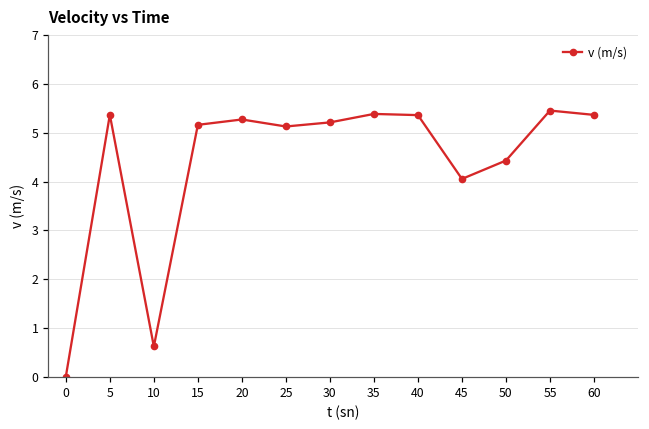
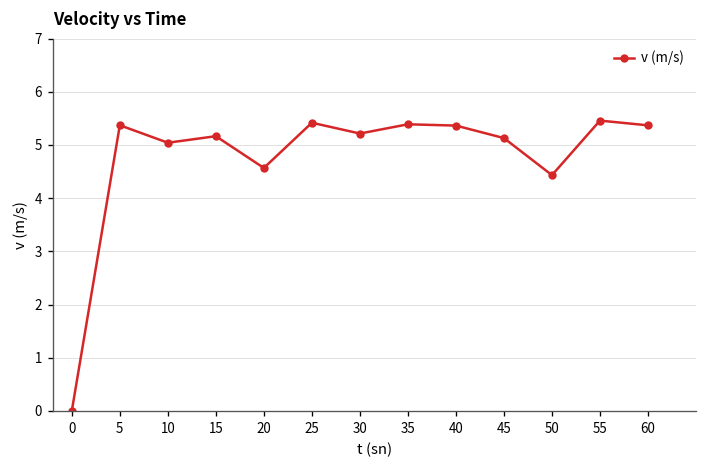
10: 0.6 -> 5.0
20: 5.3 -> 4.6
25: 5.1 -> 5.4
45: 4.1 -> 5.1
